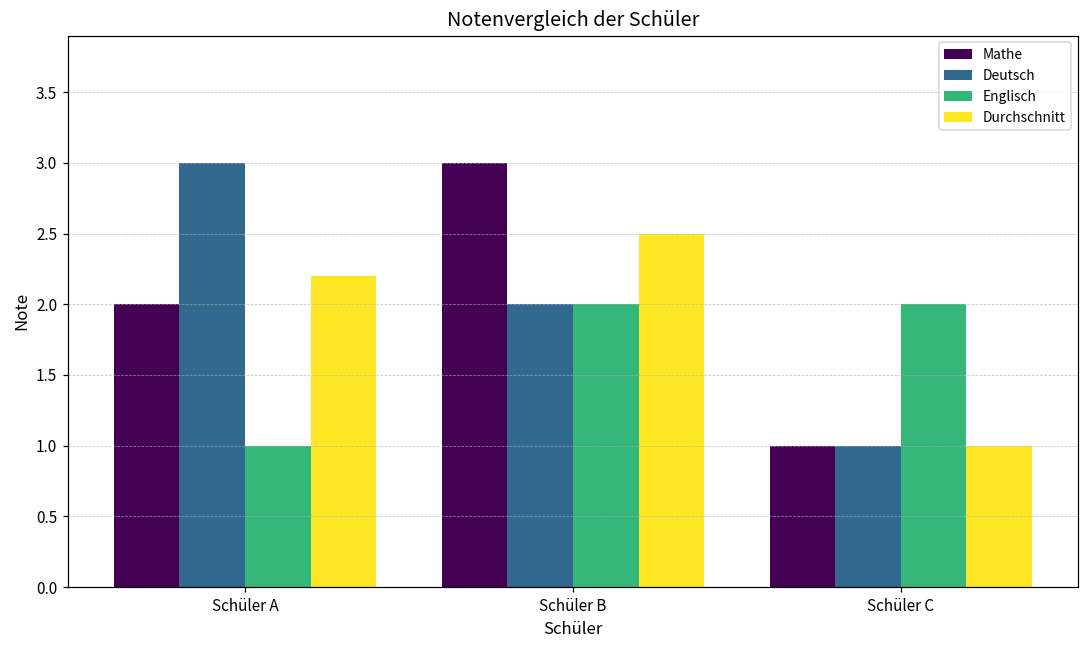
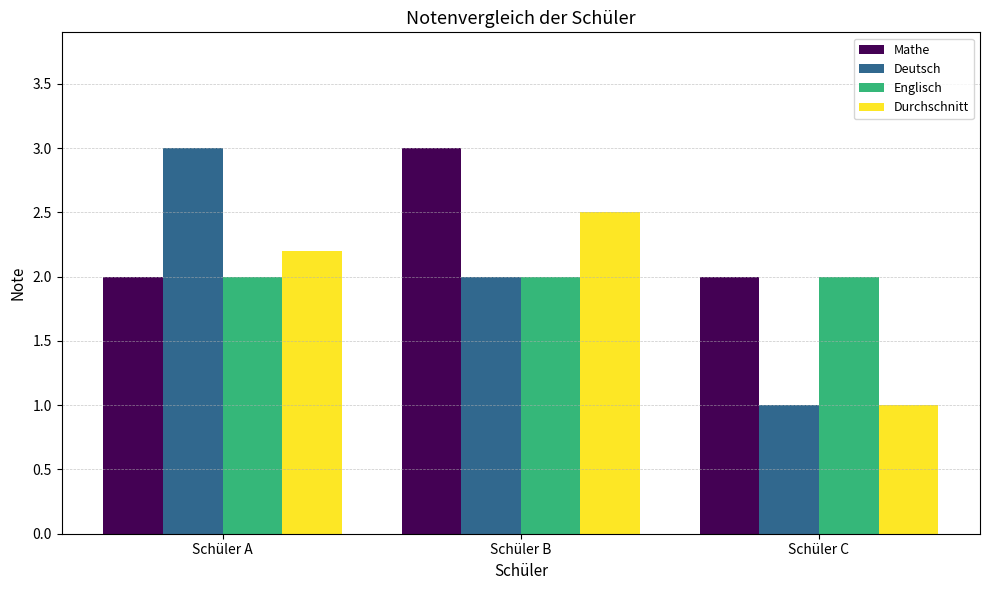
Englisch, Schüler A: 1 -> 2
Mathe, Schüler C: 1 -> 2
